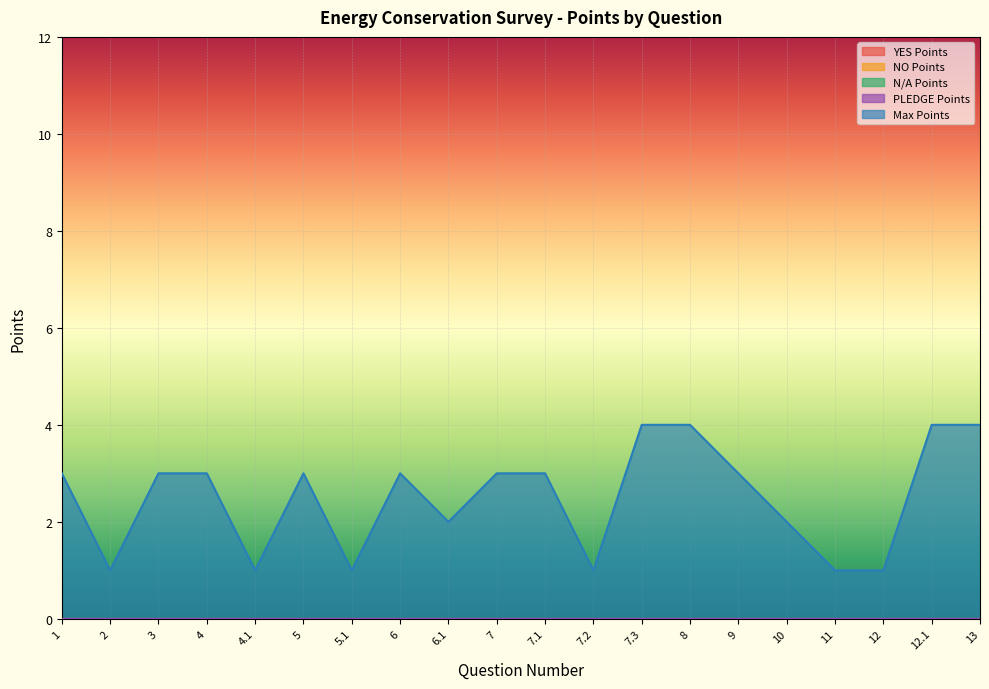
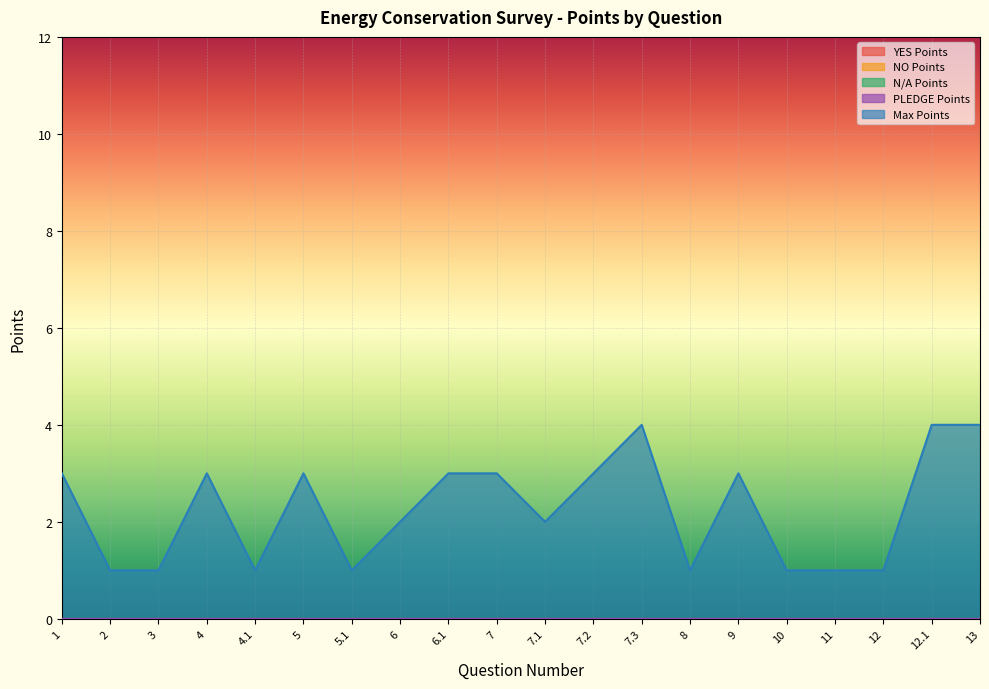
Max Points, 3: 3 -> 1
Max Points, 6: 3 -> 2
Max Points, 6.1: 2 -> 3
Max Points, 7.1: 3 -> 2
Max Points, 7.2: 1 -> 3
Max Points, 8: 4 -> 1
Max Points, 10: 2 -> 1
